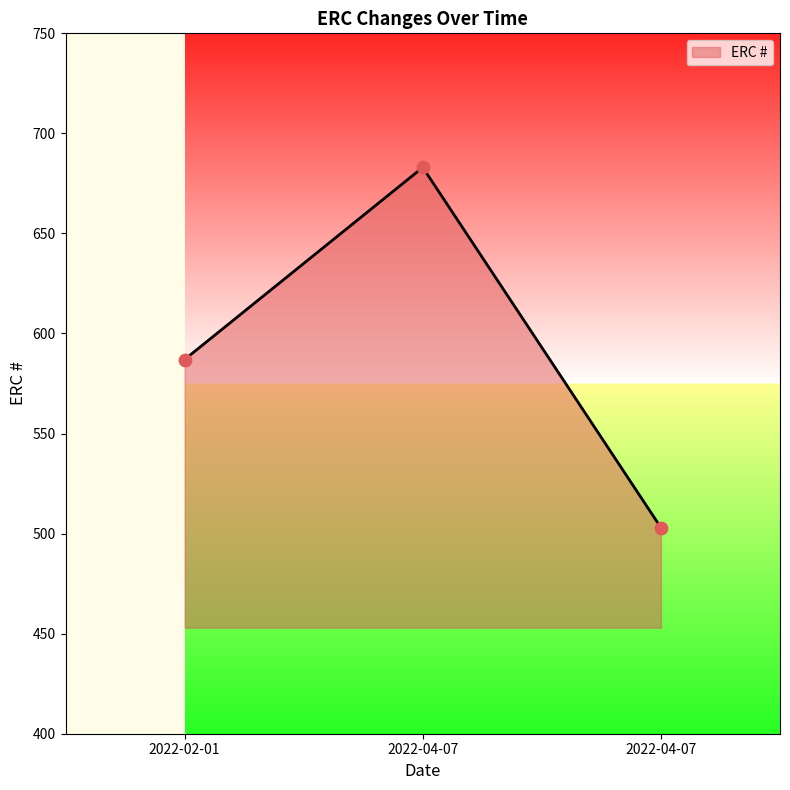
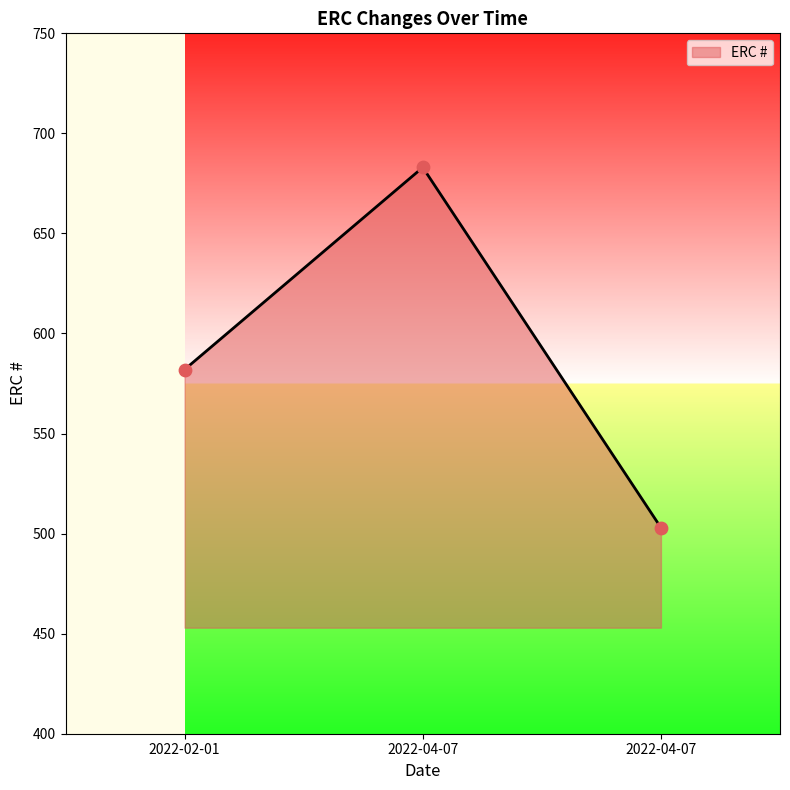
2022-02-01: 587 -> 582
